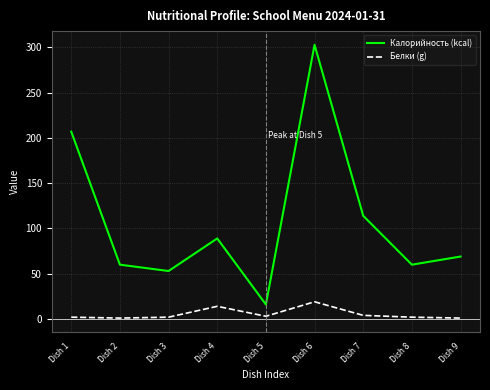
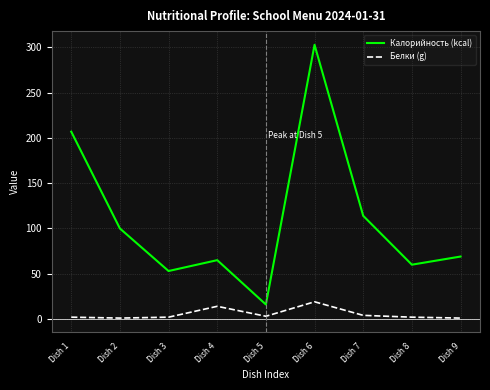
Калорийность (kcal), Dish 2: 60 -> 100
Калорийность (kcal), Dish 4: 90 -> 70
